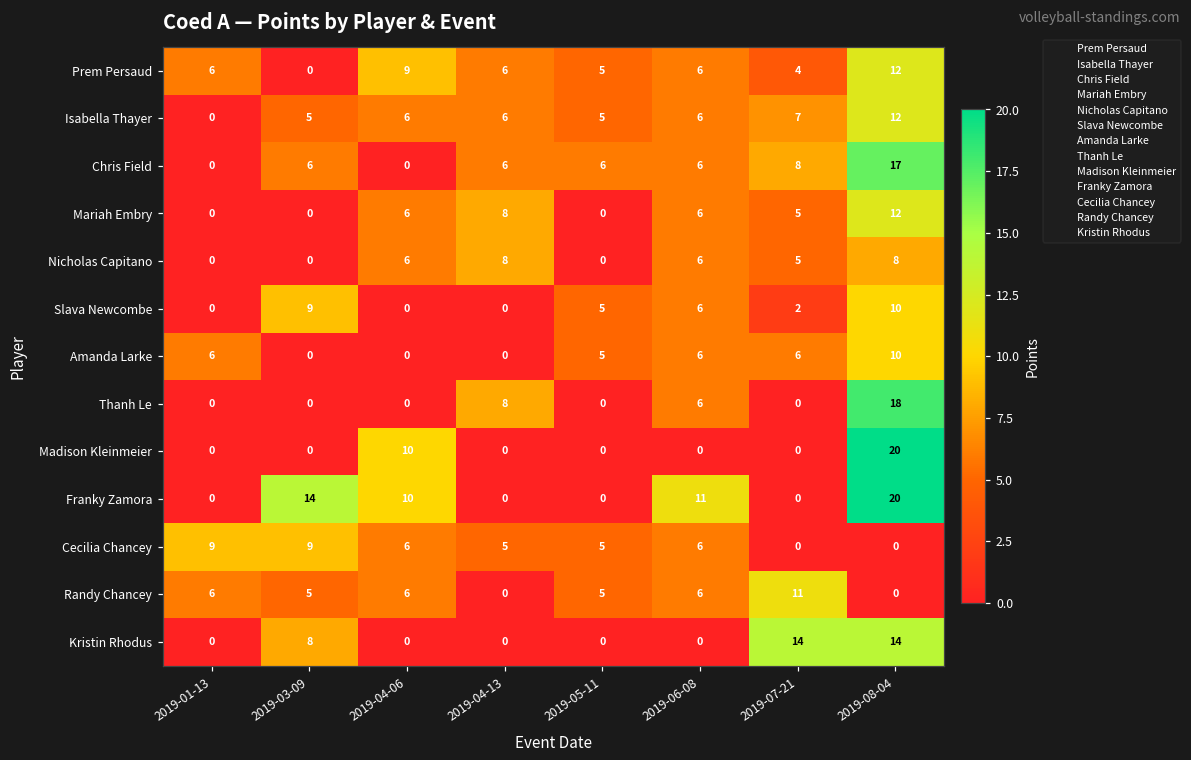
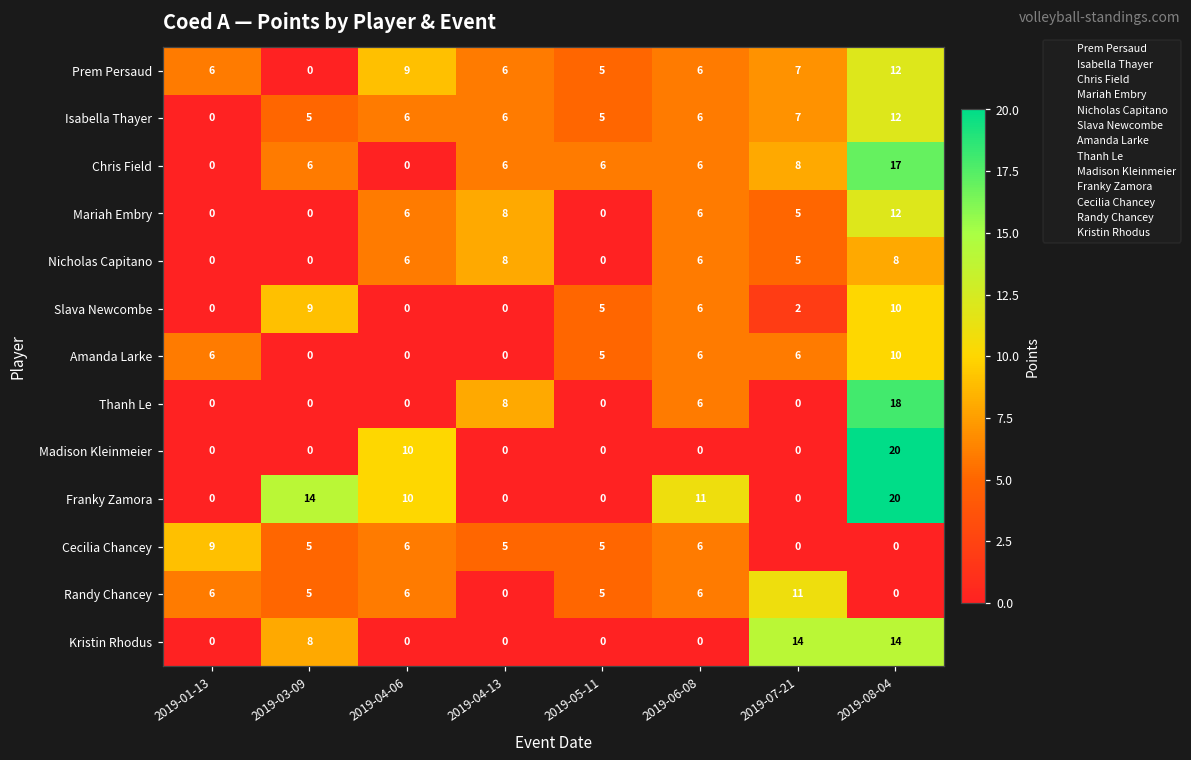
Prem Persaud, 2019-07-21: 4 -> 7
Cecilia Chancey, 2019-03-09: 9 -> 5
